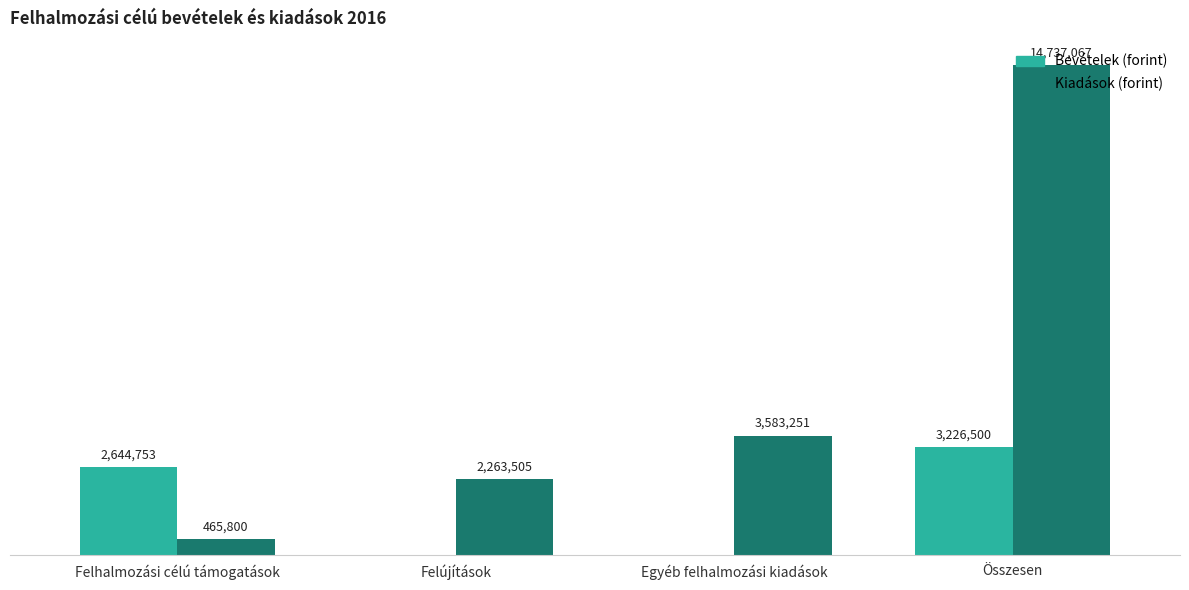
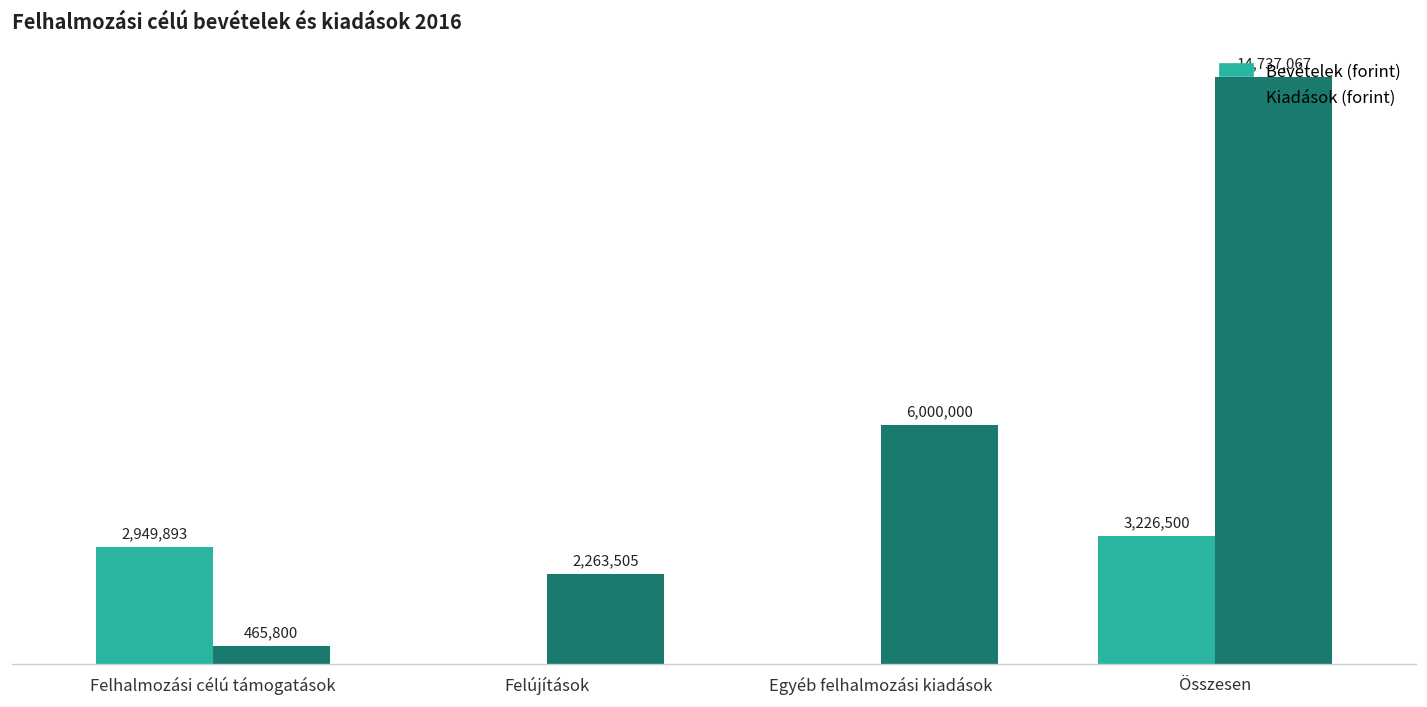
Bevételek (forint), Felhalmozási célú támogatások: 2,644,753 -> 2,949,893
Kiadások (forint), Egyéb felhalmozási kiadások: 3,583,251 -> 6,000,000
